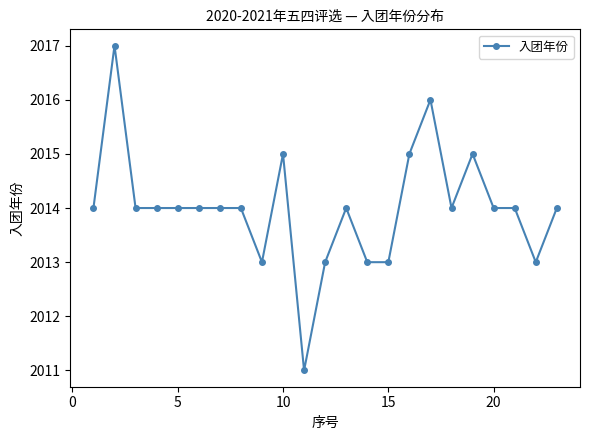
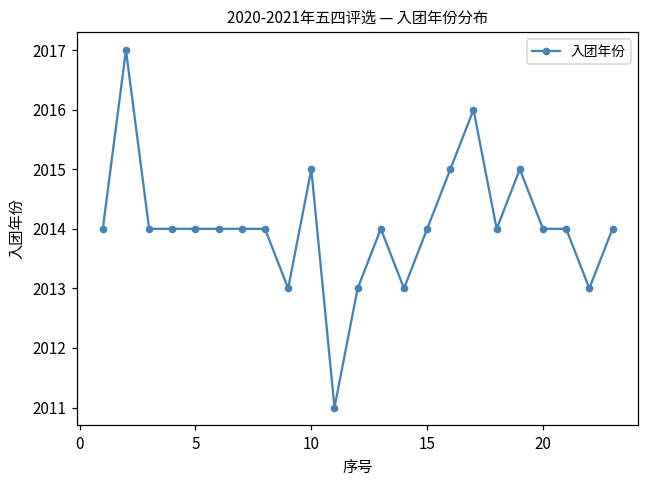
15: 2013 -> 2014
